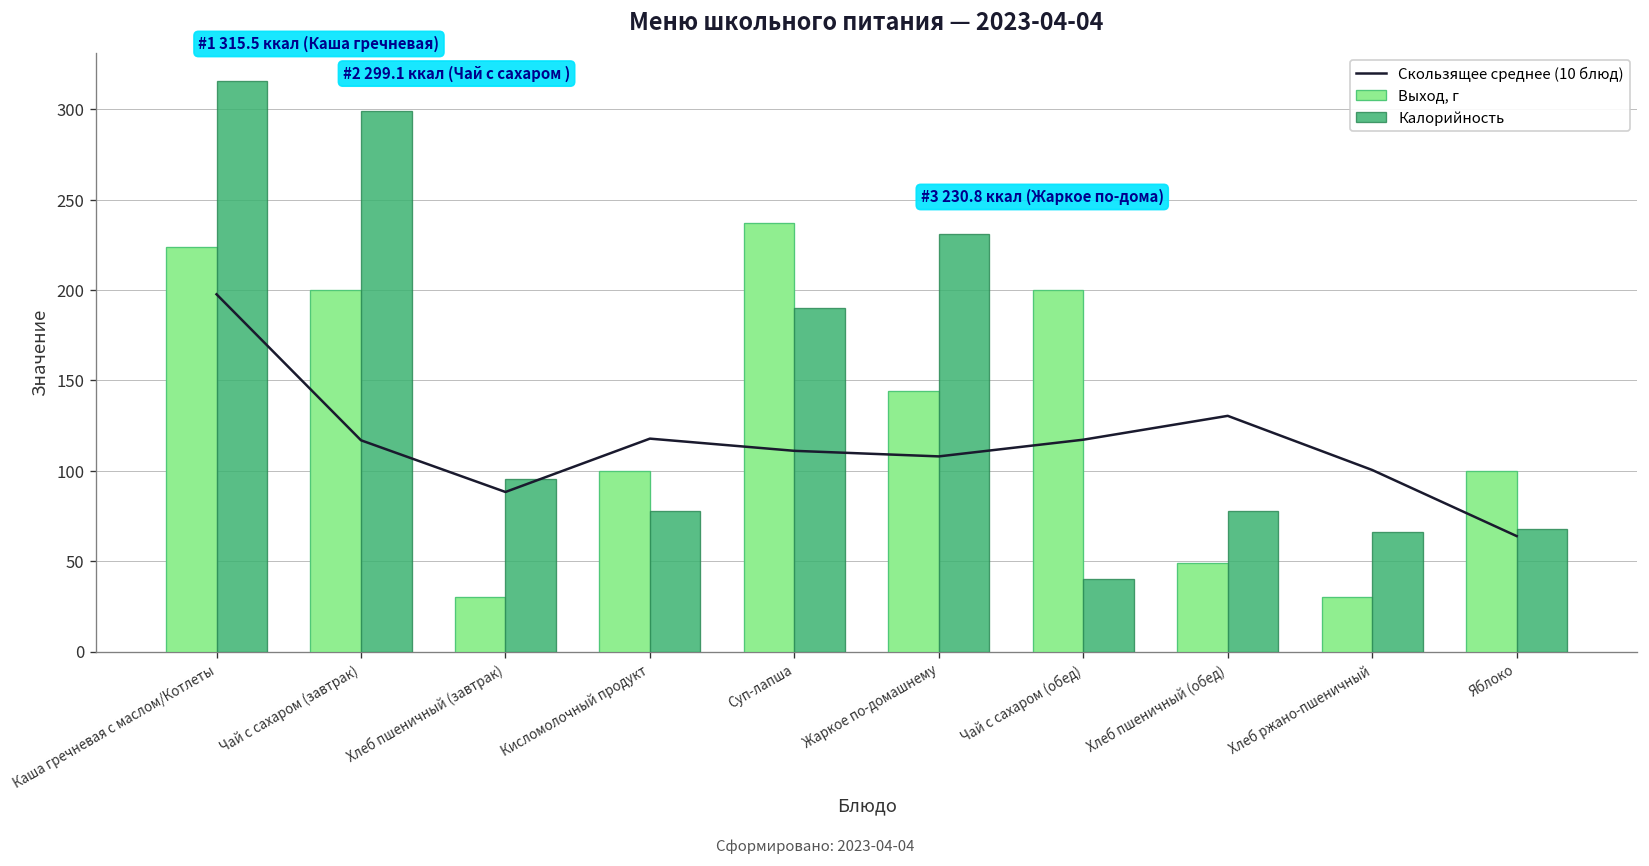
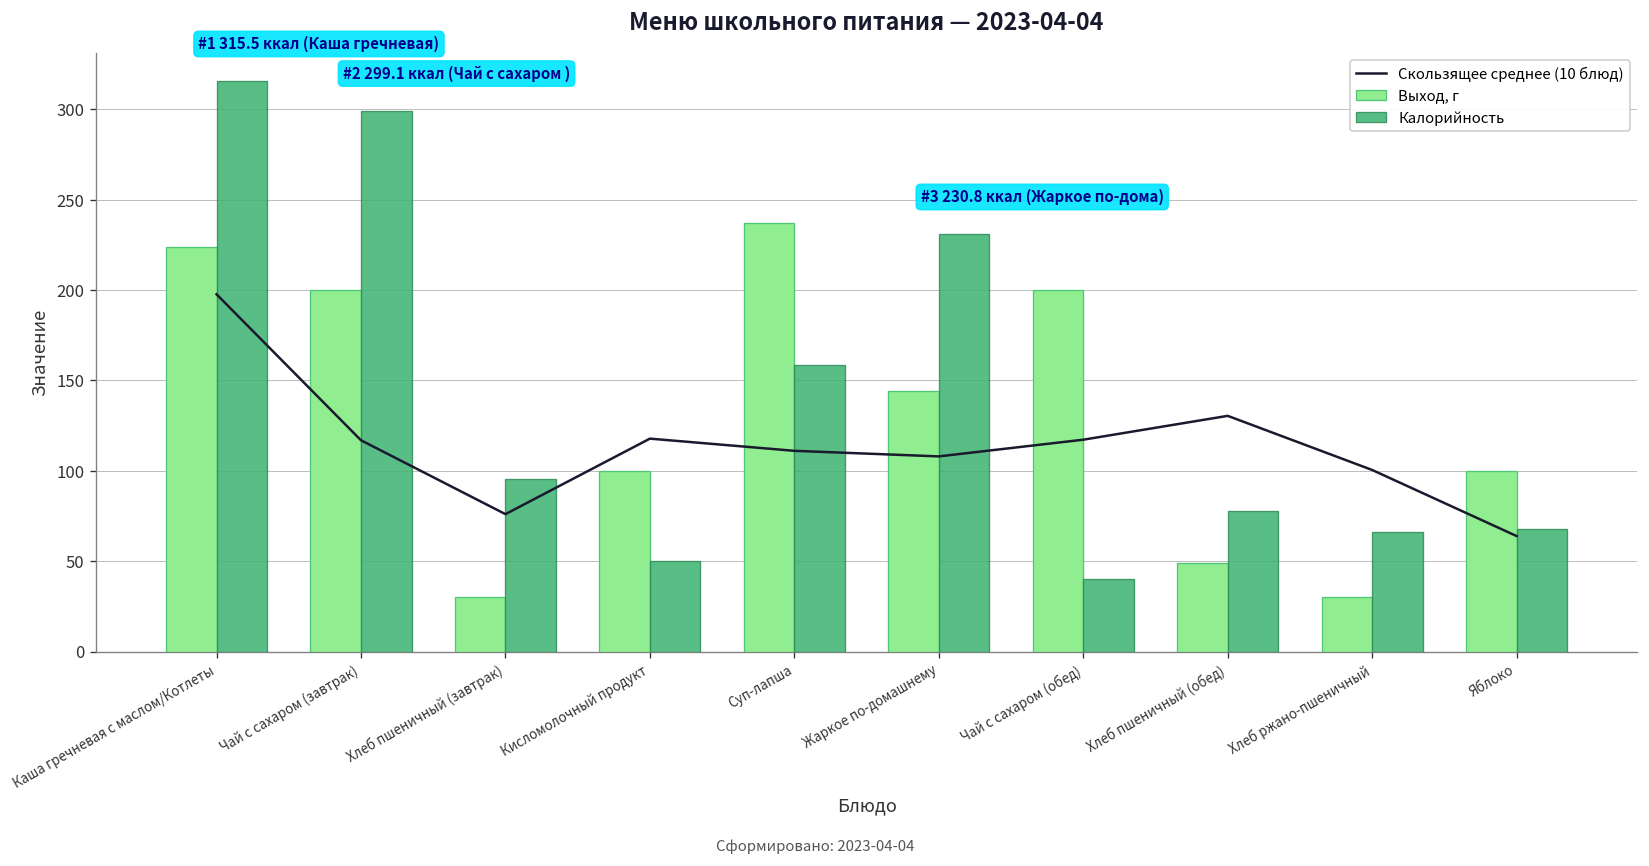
Скользящее среднее (10 блюд), Хлеб пшеничный (завтрак): 88 -> 76
Калорийность, Кисломолочный продукт: 78 -> 50
Калорийность, Суп-лапша: 190 -> 159
